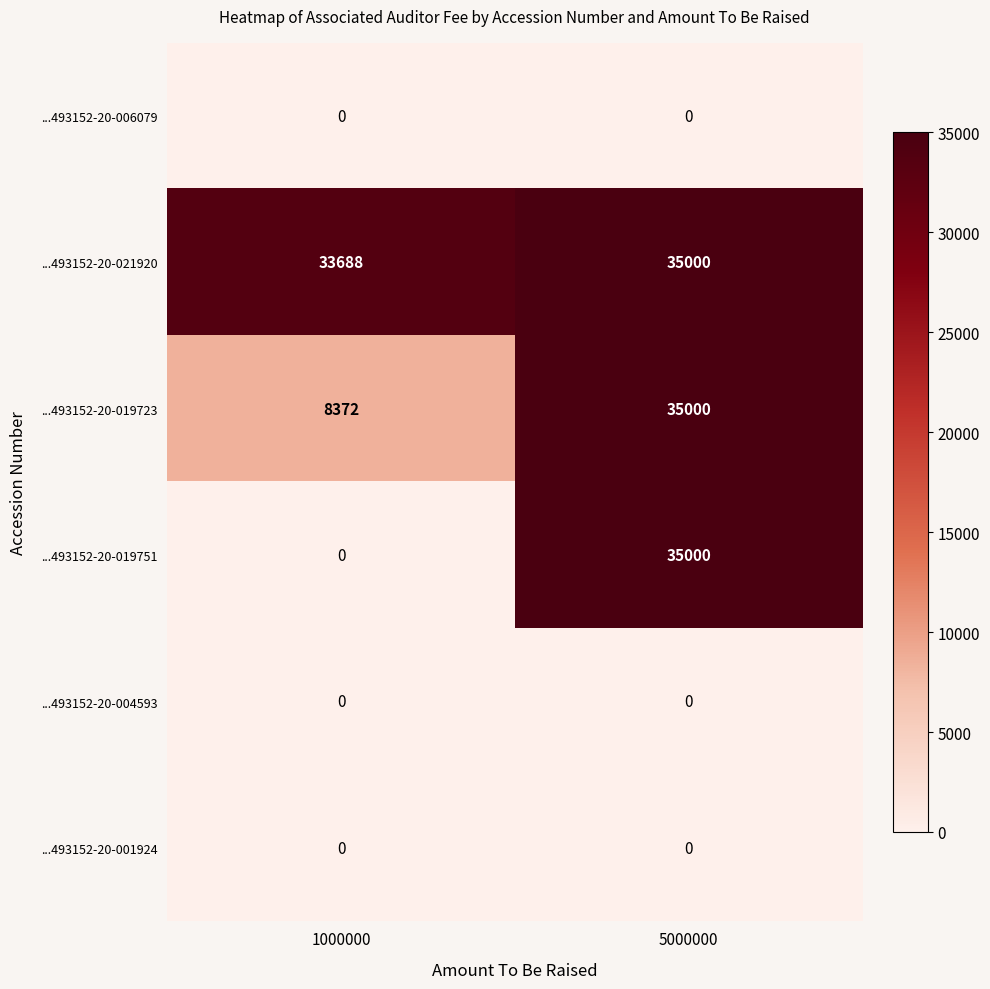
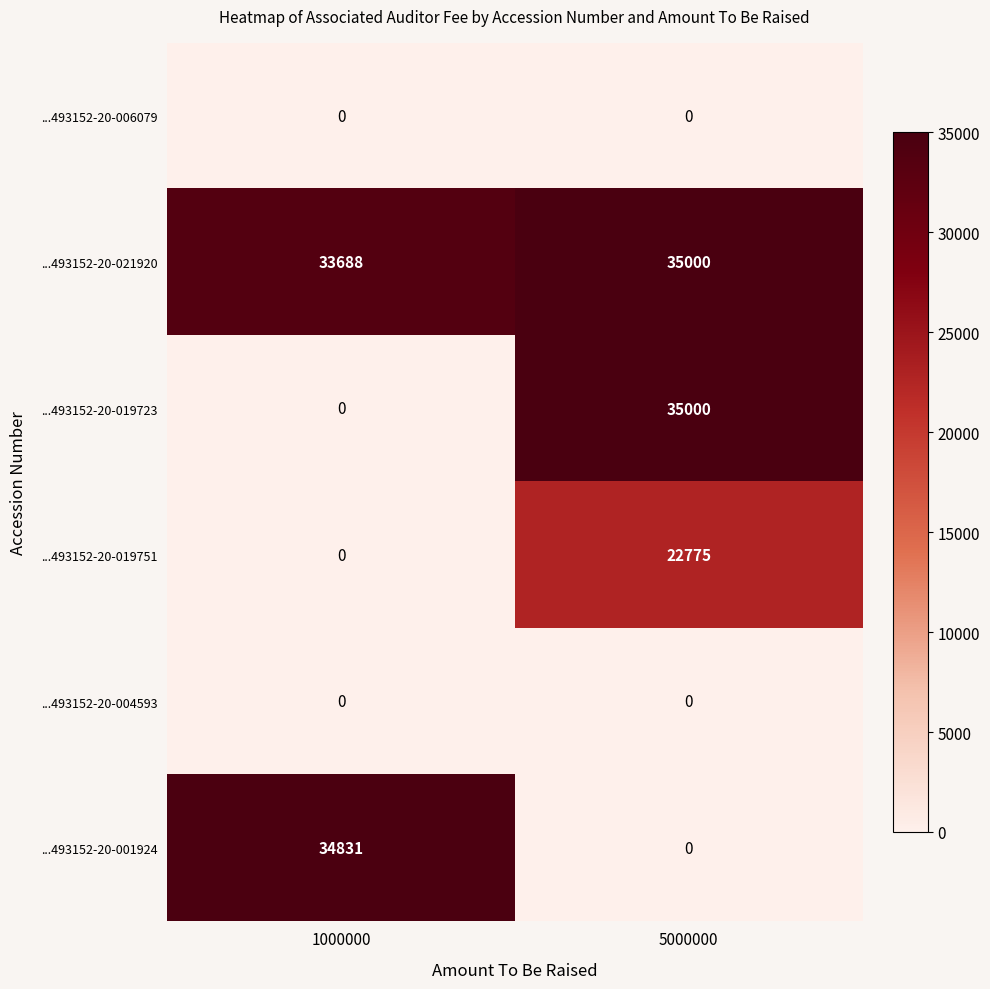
...493152-20-019723, 1000000: 8372 -> 0
...493152-20-019751, 5000000: 35000 -> 22775
...493152-20-001924, 1000000: 0 -> 34831
